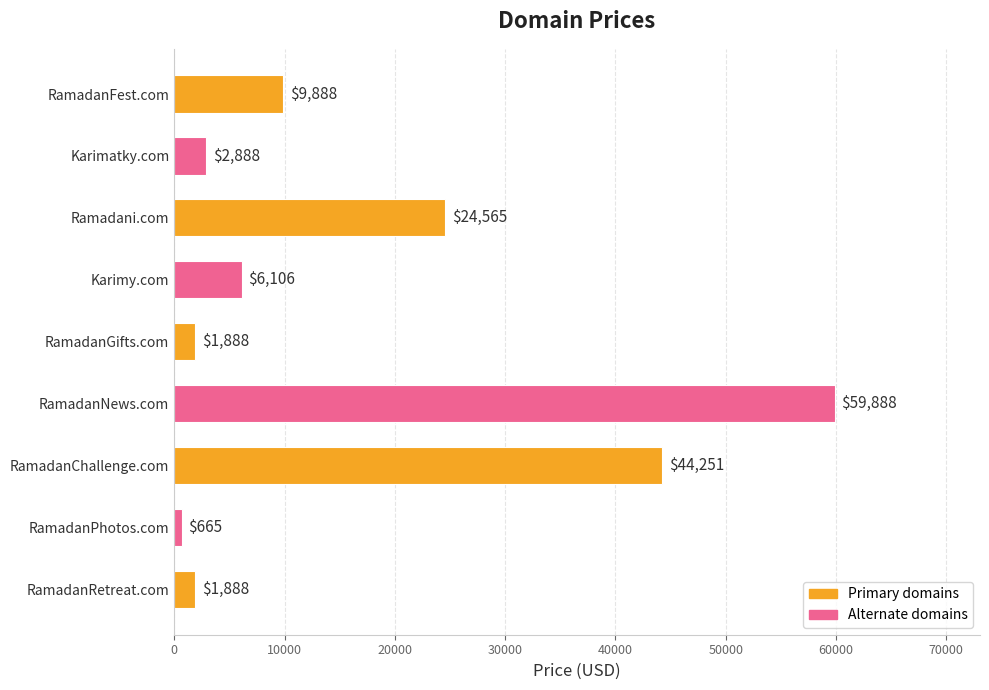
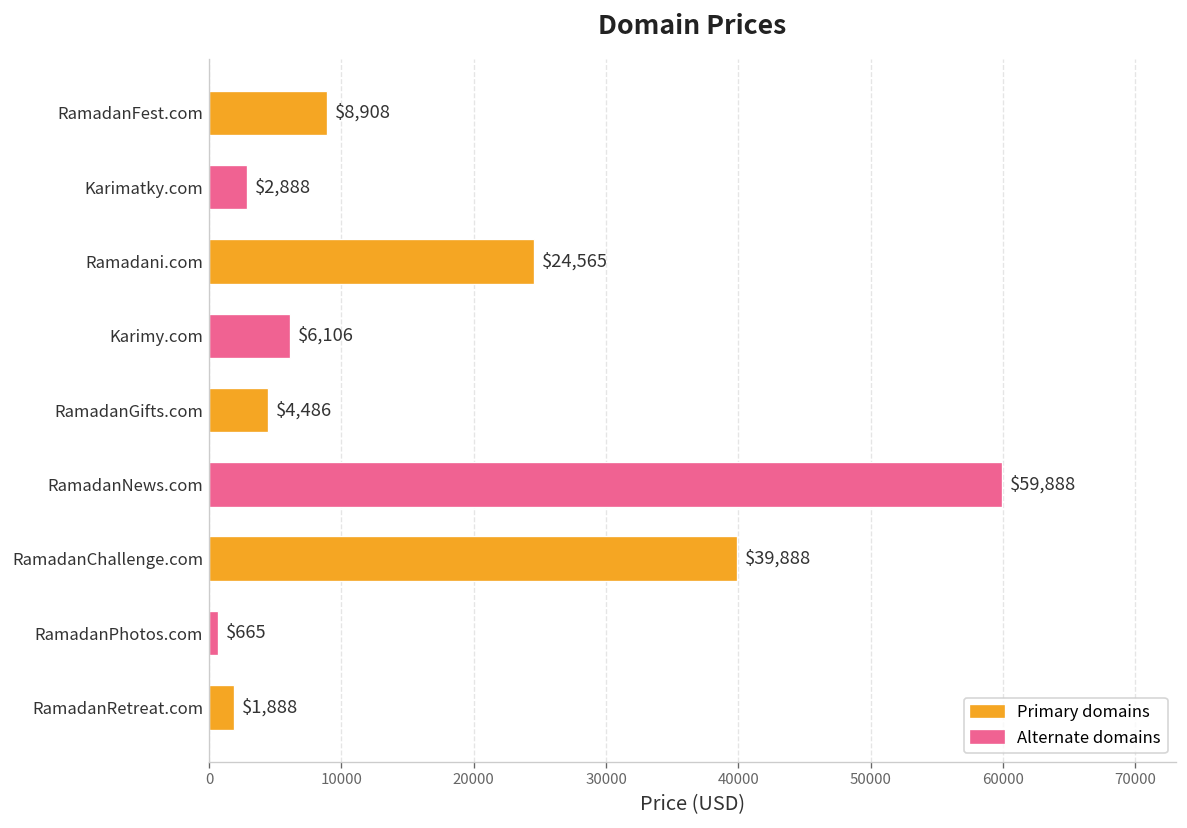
RamadanFest.com: $9,888 -> $8,908
RamadanGifts.com: $1,888 -> $4,486
RamadanChallenge.com: $44,251 -> $39,888
